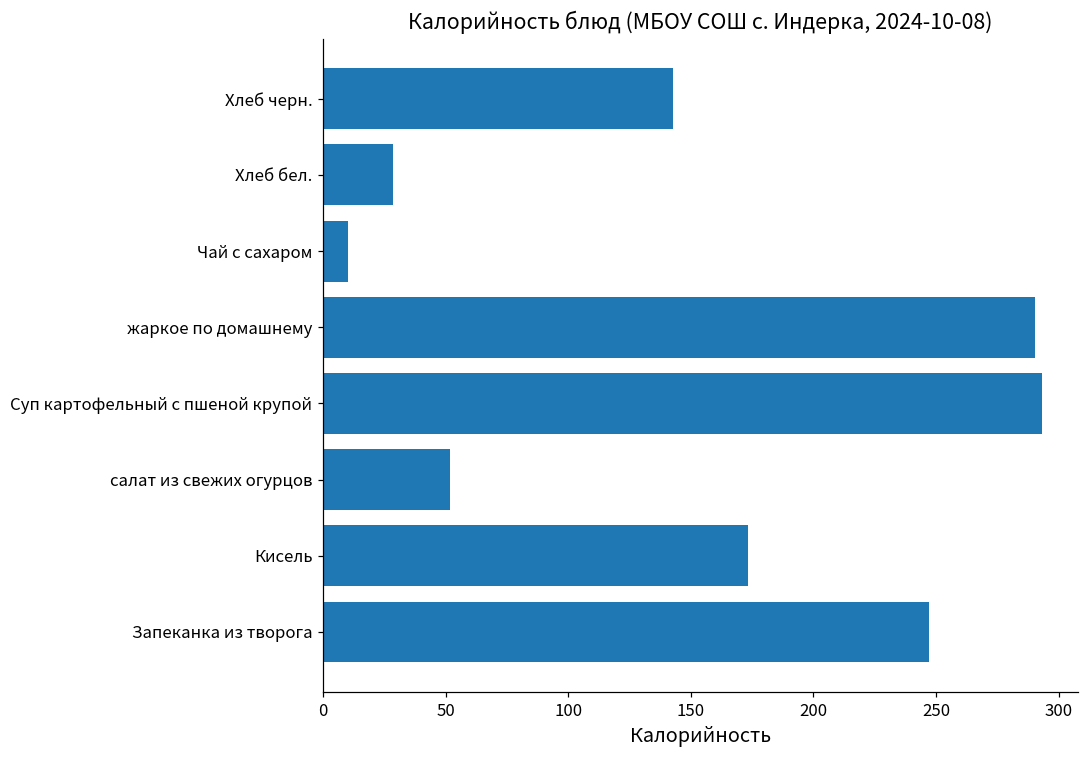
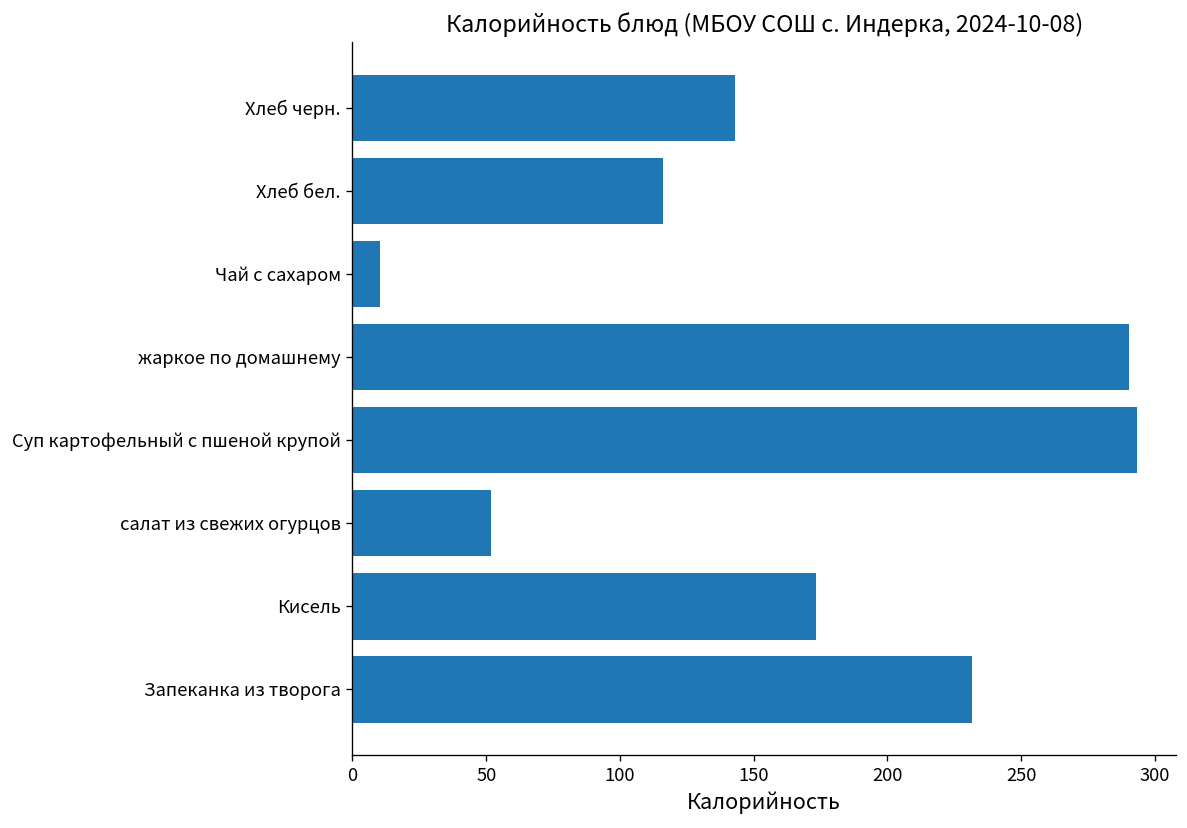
Хлеб бел.: 29 -> 116
Запеканка из творога: 247 -> 232
